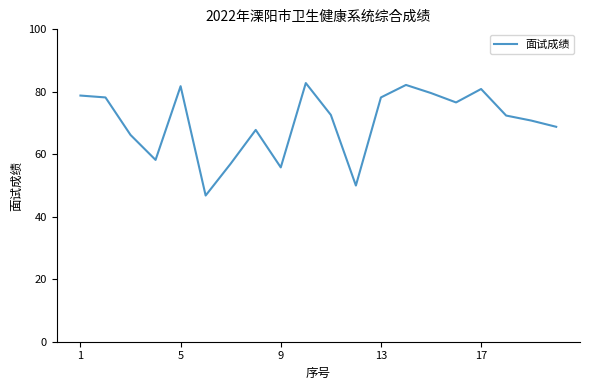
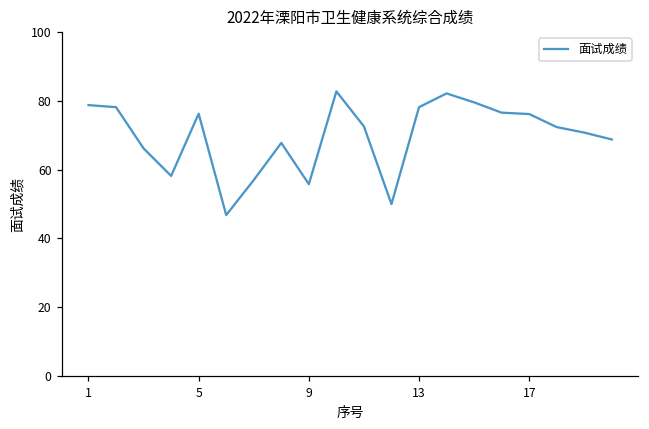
5: 82 -> 76
17: 81 -> 76
